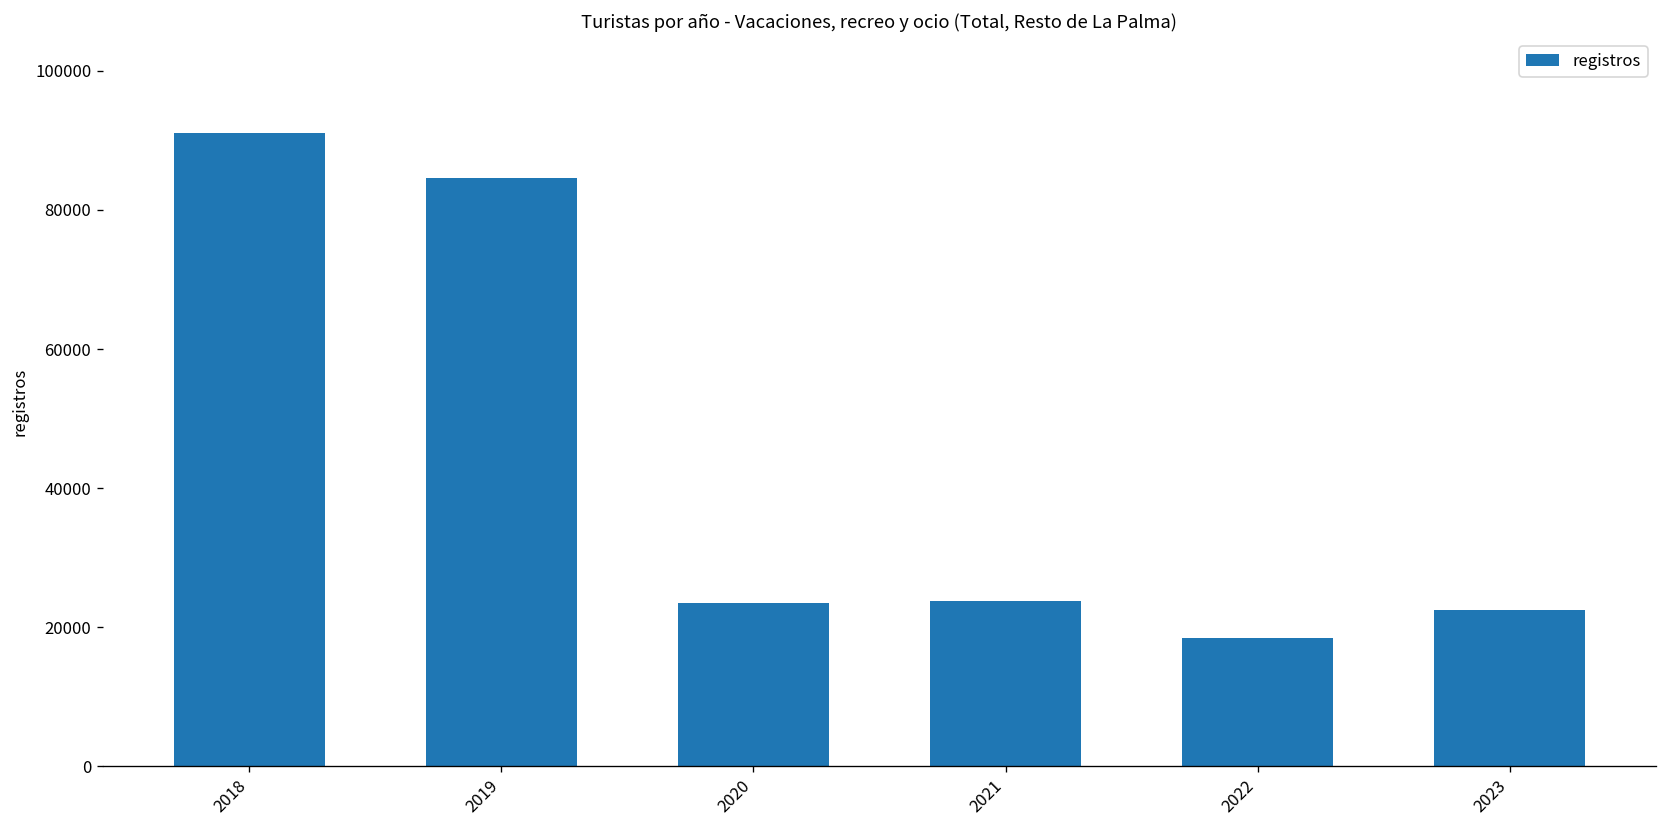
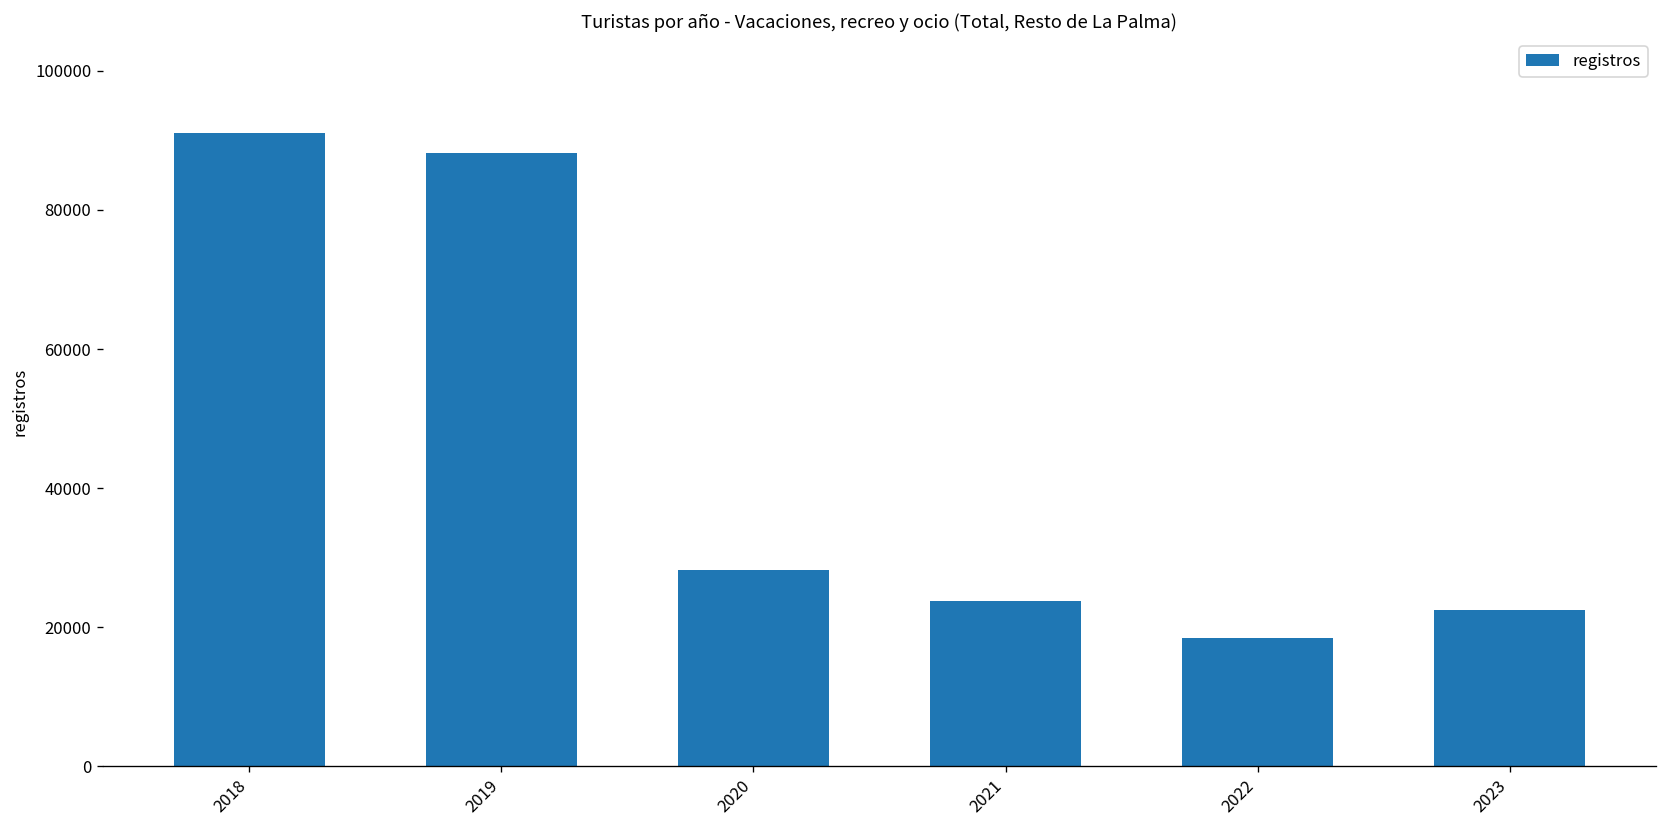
2019: 85000 -> 88000
2020: 23000 -> 28000
